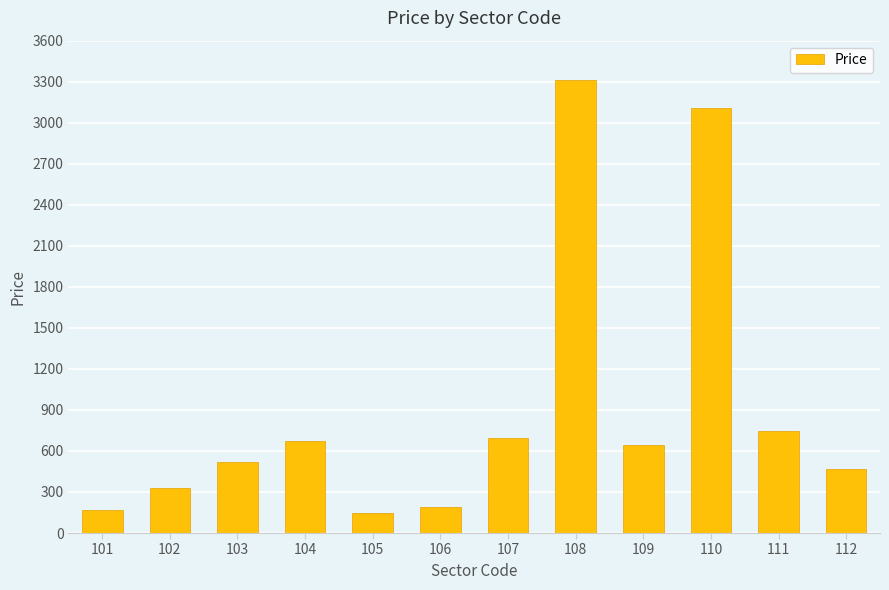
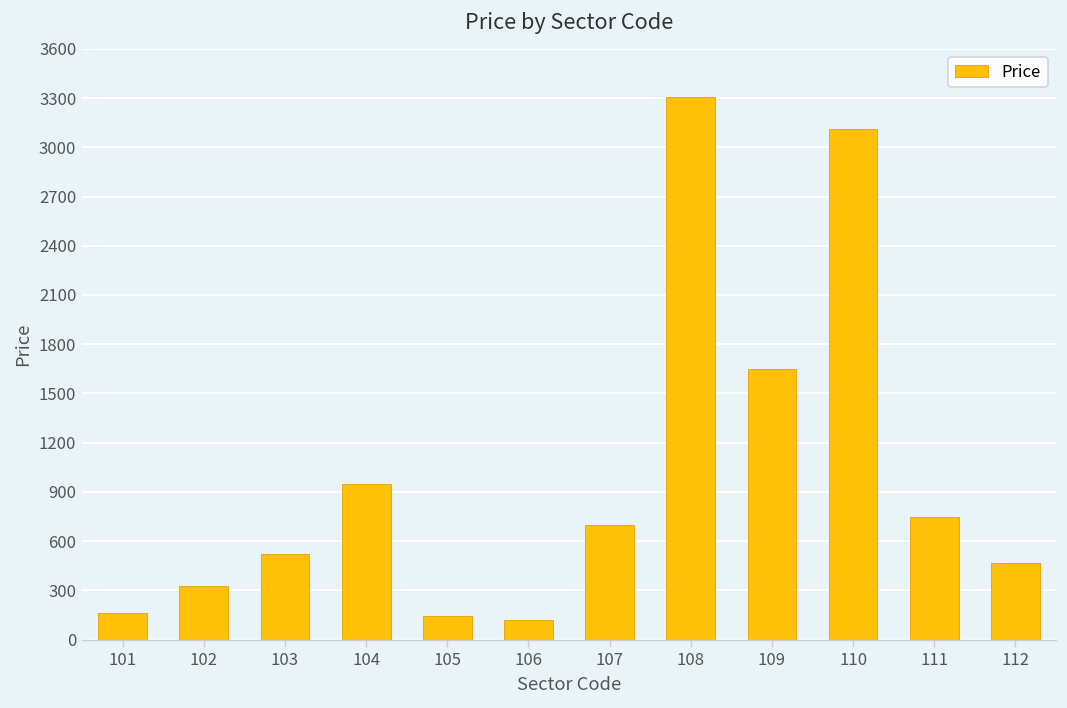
104: 680 -> 950
106: 190 -> 120
109: 650 -> 1650
